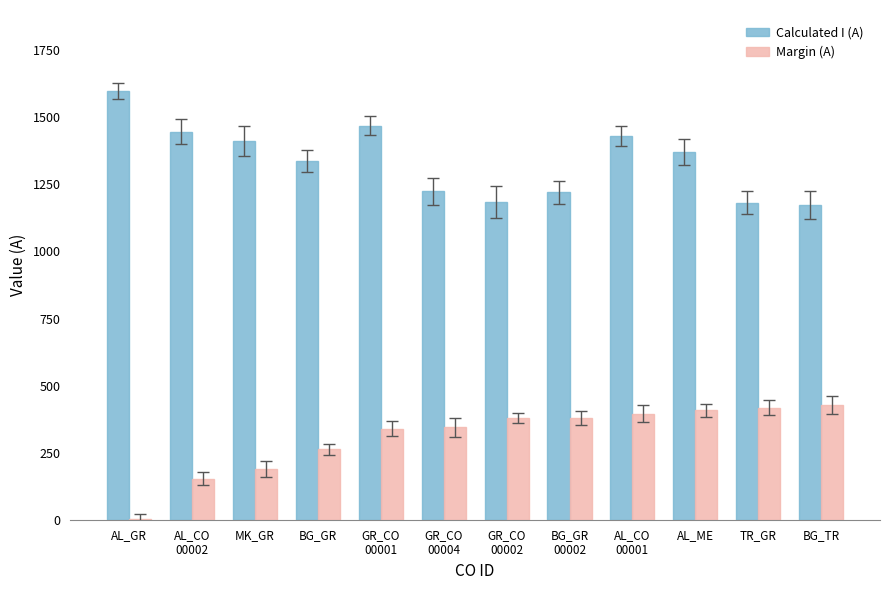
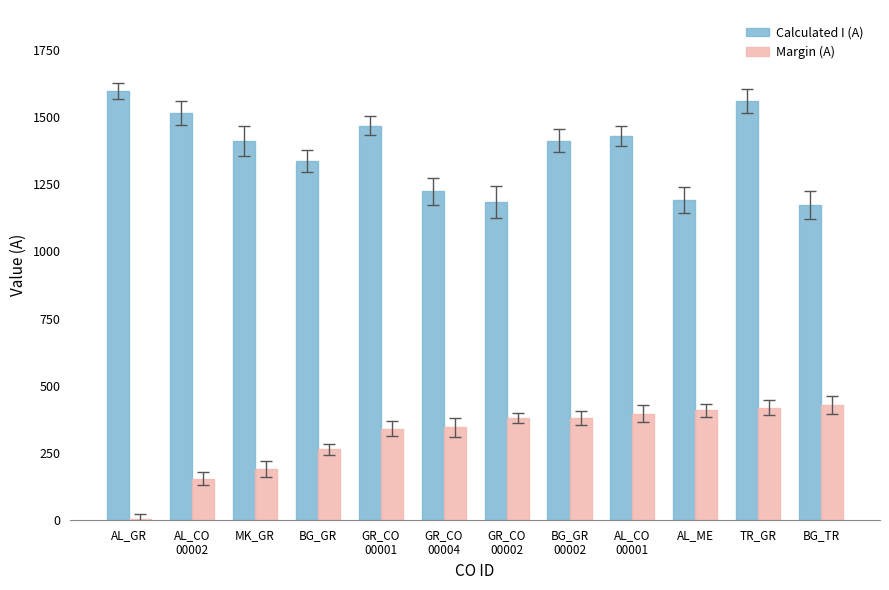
Calculated I (A), AL_CO 00002: 1450 -> 1520
Calculated I (A), BG_GR 00002: 1220 -> 1410
Calculated I (A), AL_ME: 1370 -> 1190
Calculated I (A), TR_GR: 1180 -> 1560
